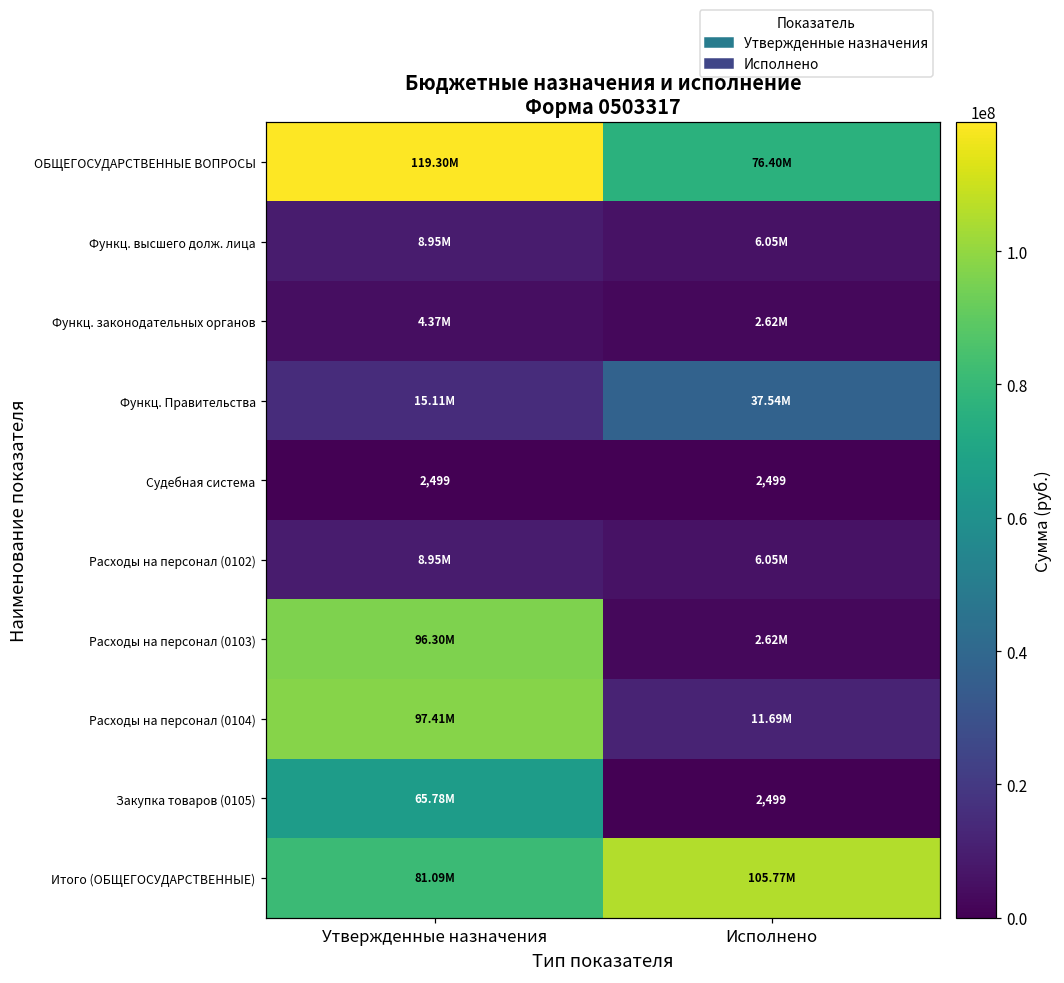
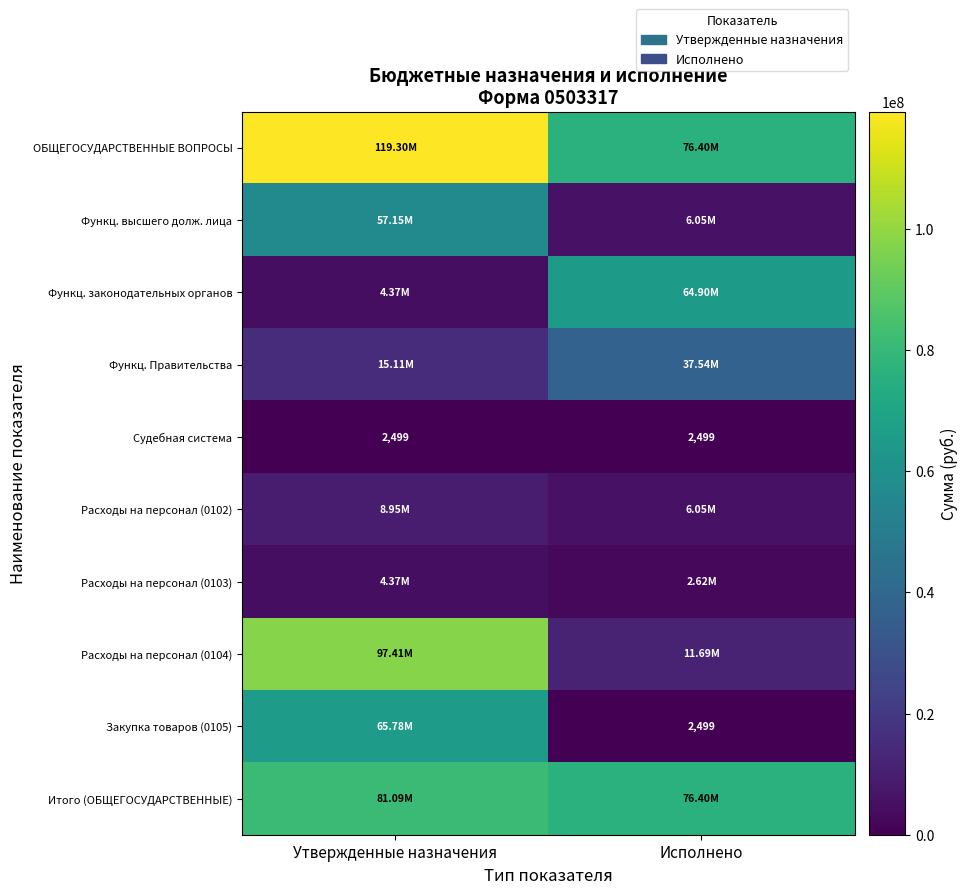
Функц. высшего долж. лица, Утвержденные назначения: 8.95M -> 57.15M
Функц. законодательных органов, Исполнено: 2.62M -> 64.90M
Расходы на персонал (0103), Утвержденные назначения: 96.30M -> 4.37M
Итого (ОБЩЕГОСУДАРСТВЕННЫЕ), Исполнено: 105.77M -> 76.40M
